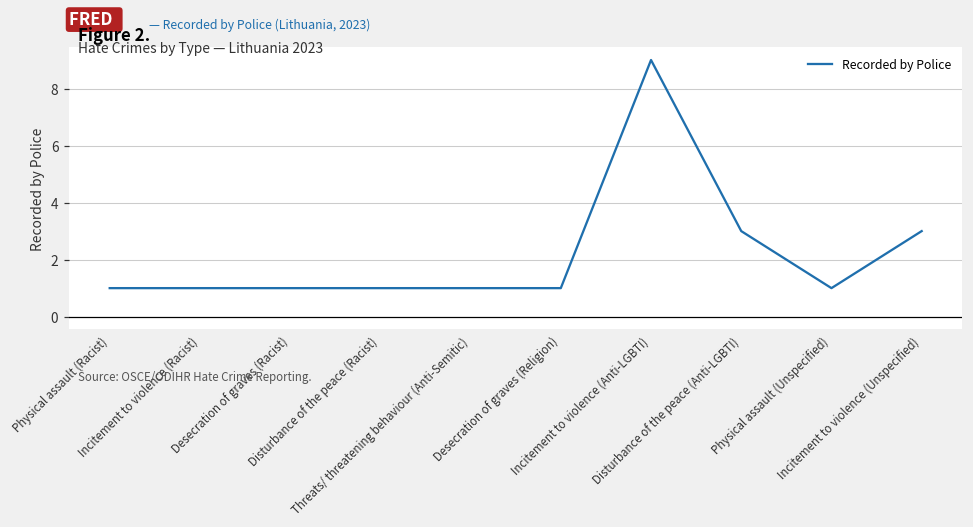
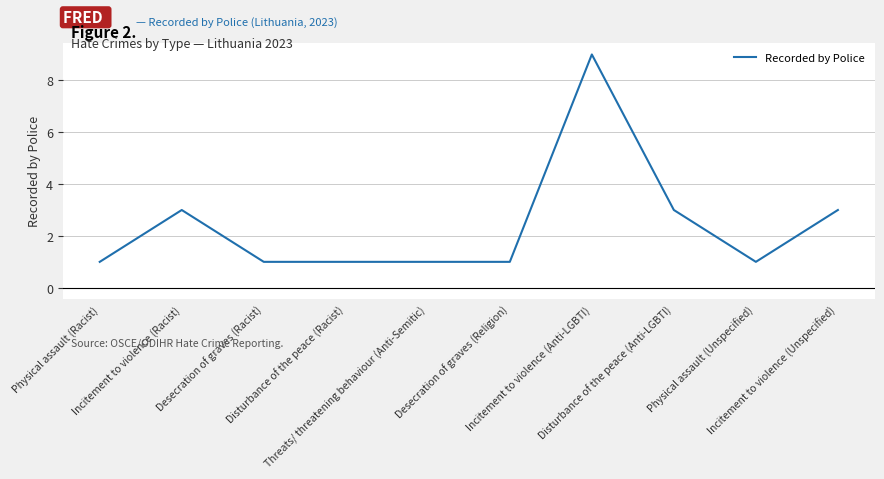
Incitement to violence (Racist): 1 -> 3
